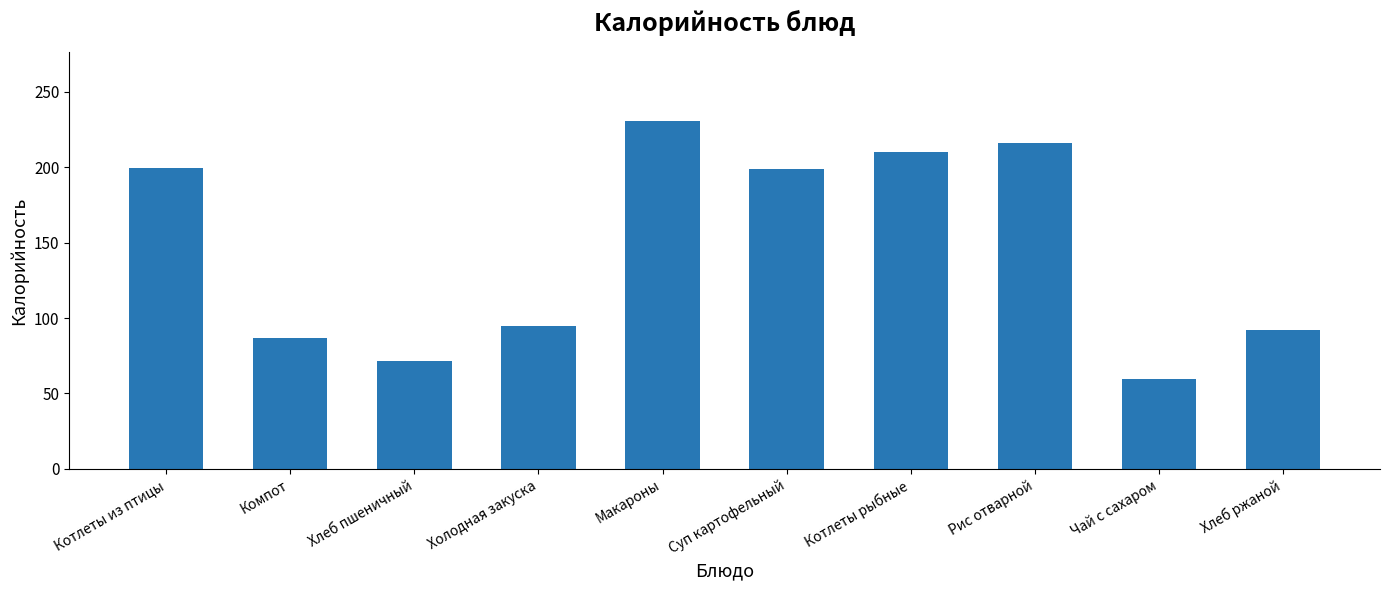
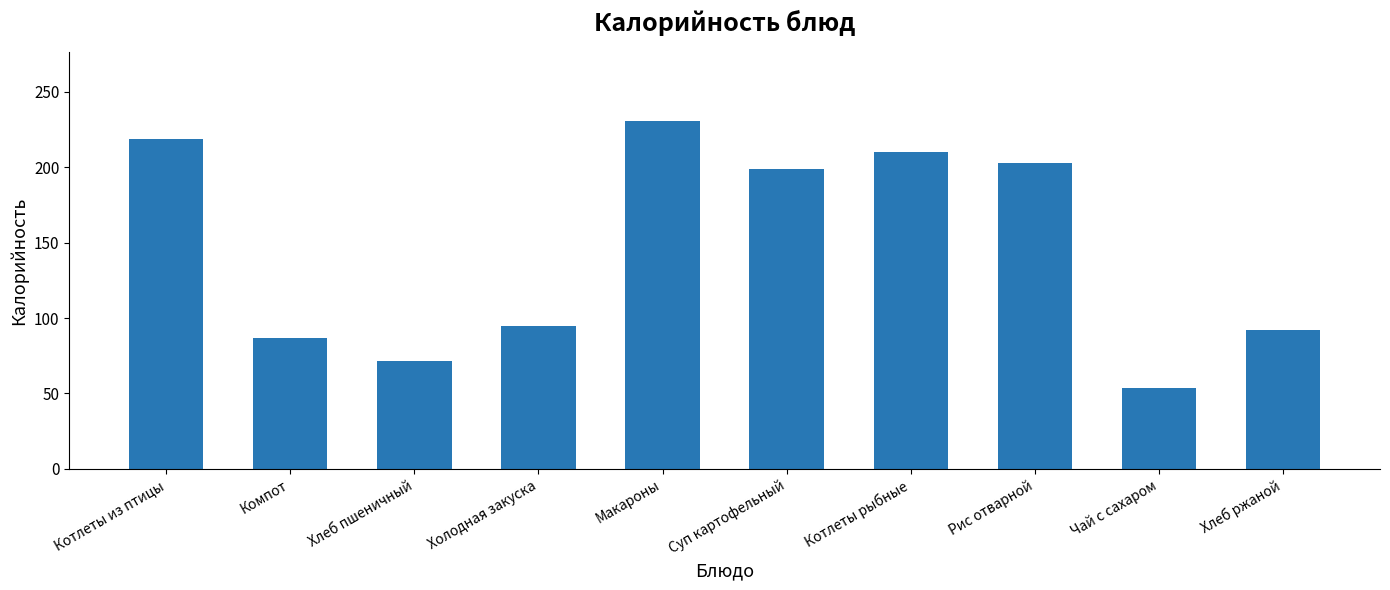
Котлеты из птицы: 200 -> 218
Рис отварной: 216 -> 203
Чай с сахаром: 59 -> 53
